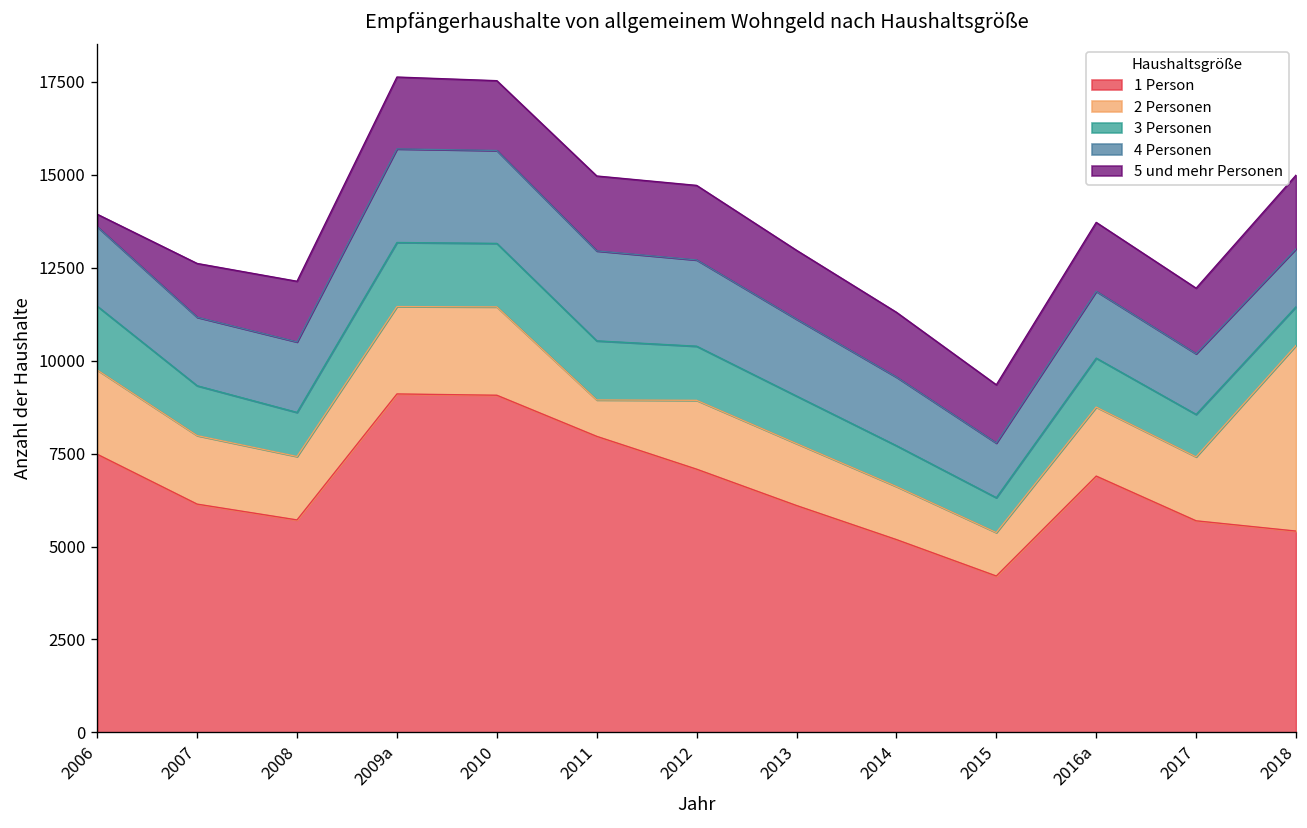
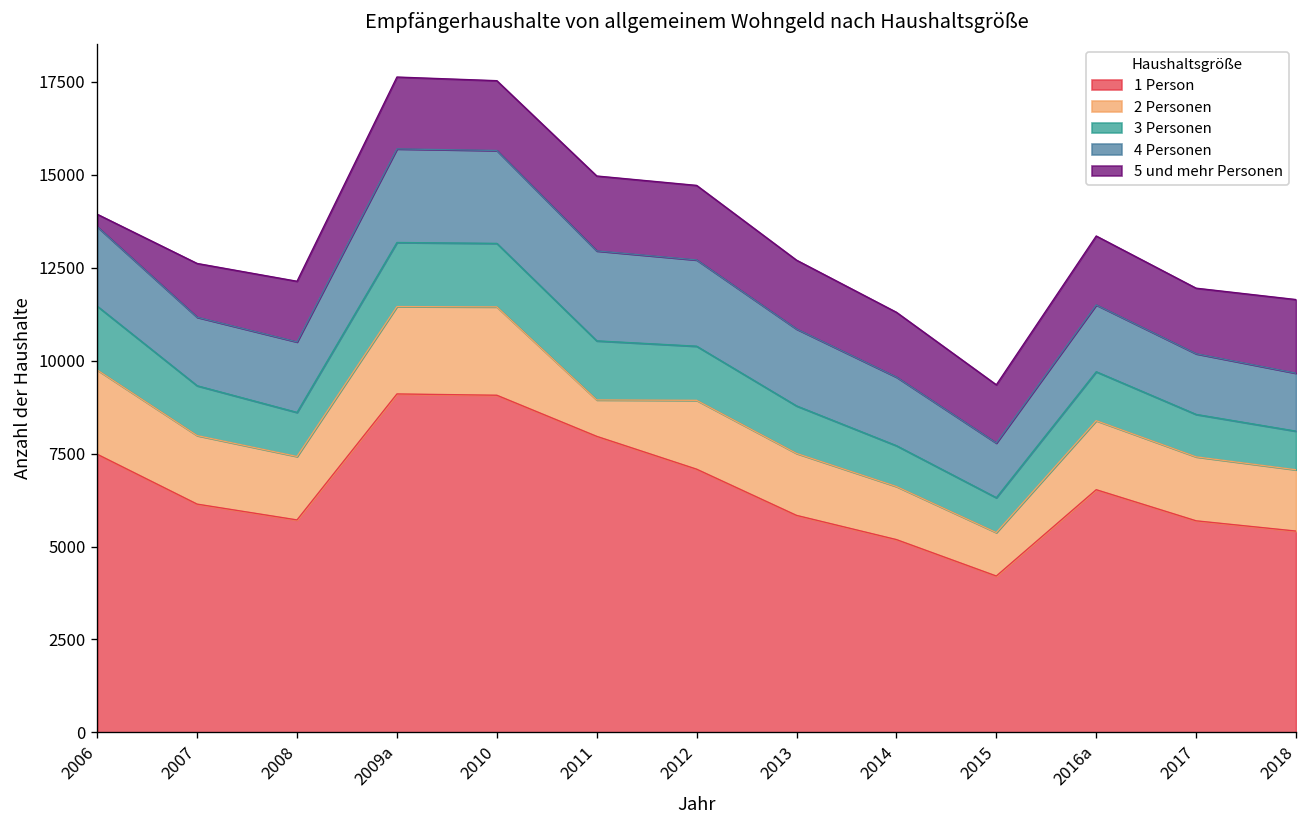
1 Person, 2013: 6100 -> 5800
1 Person, 2016a: 6900 -> 6500
2 Personen, 2018: 5000 -> 1600
